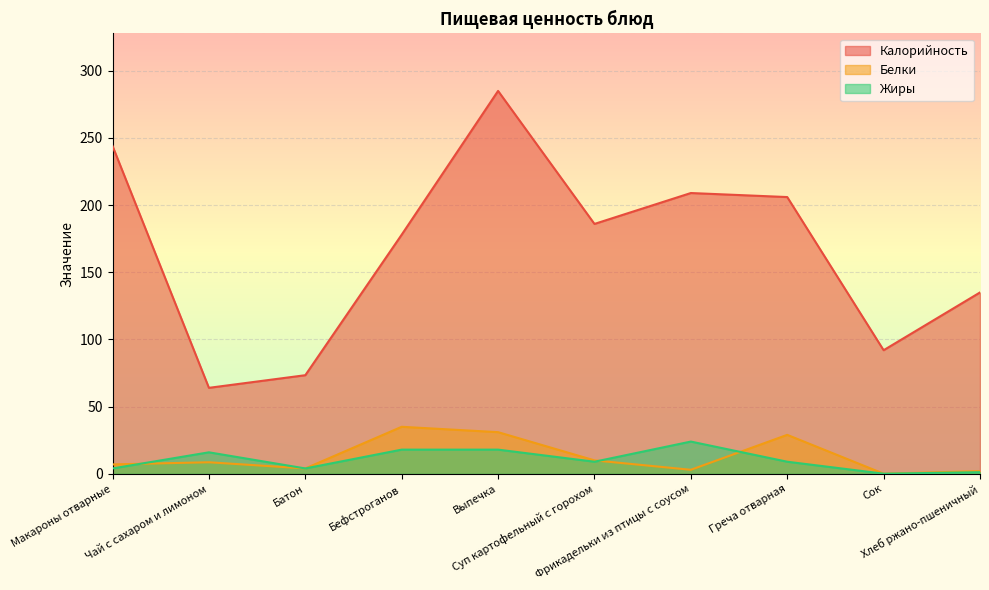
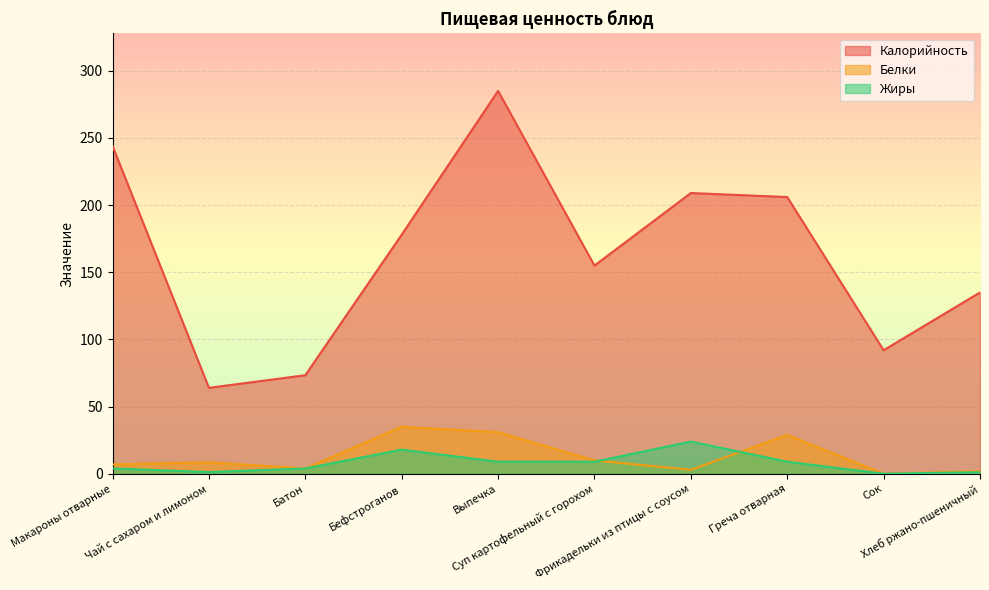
Жиры, Чай с сахаром и лимоном: 16 -> 1
Жиры, Выпечка: 18 -> 9
Калорийность, Суп картофельный с горохом: 186 -> 155
